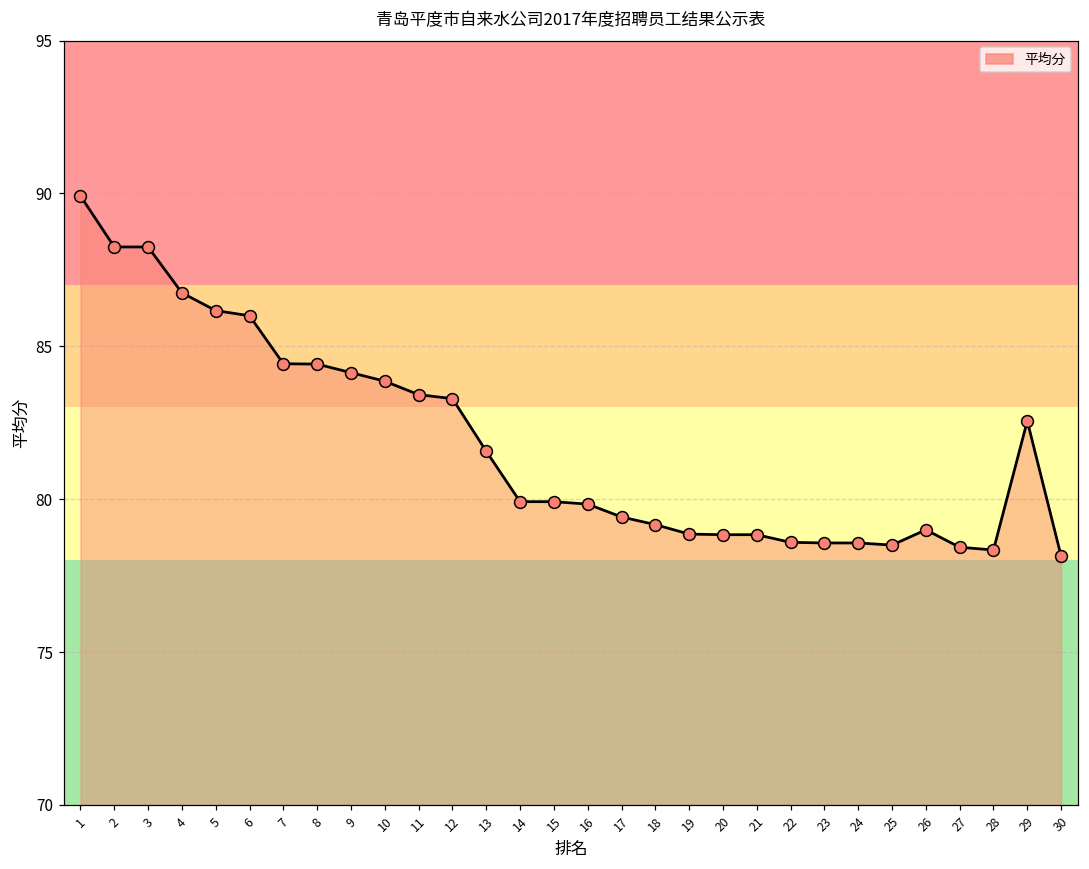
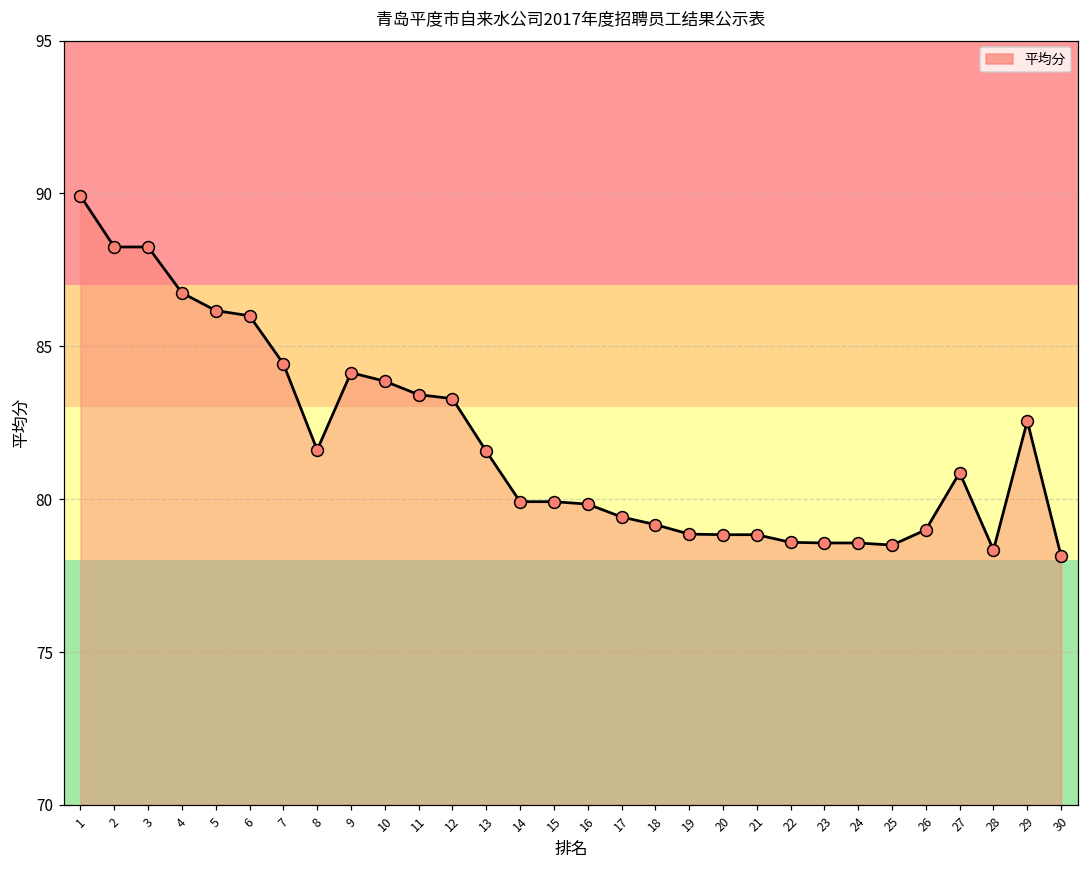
8: 84.4 -> 81.6
27: 78.4 -> 80.9
